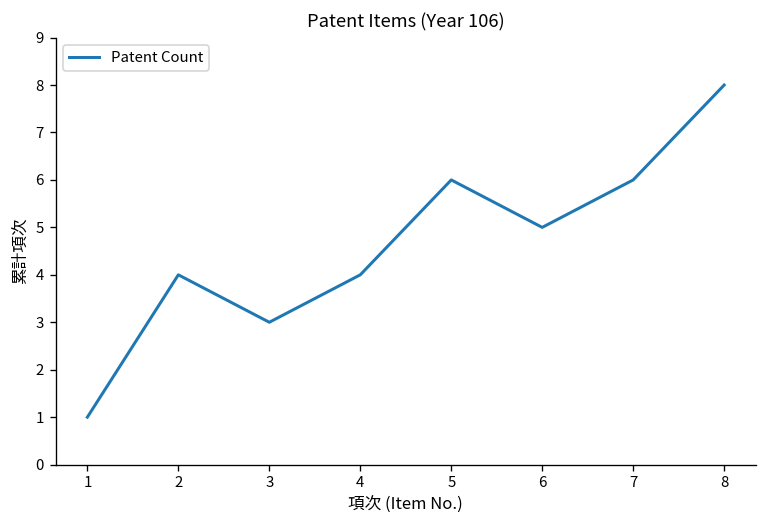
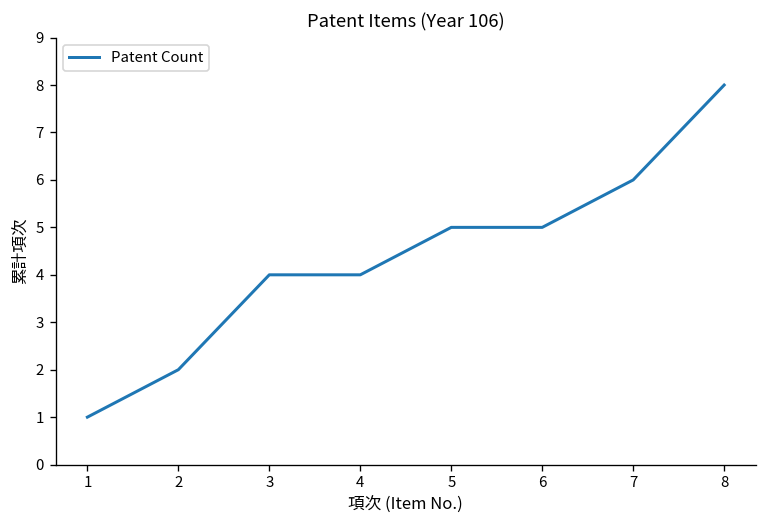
2: 4 -> 2
3: 3 -> 4
5: 6 -> 5
